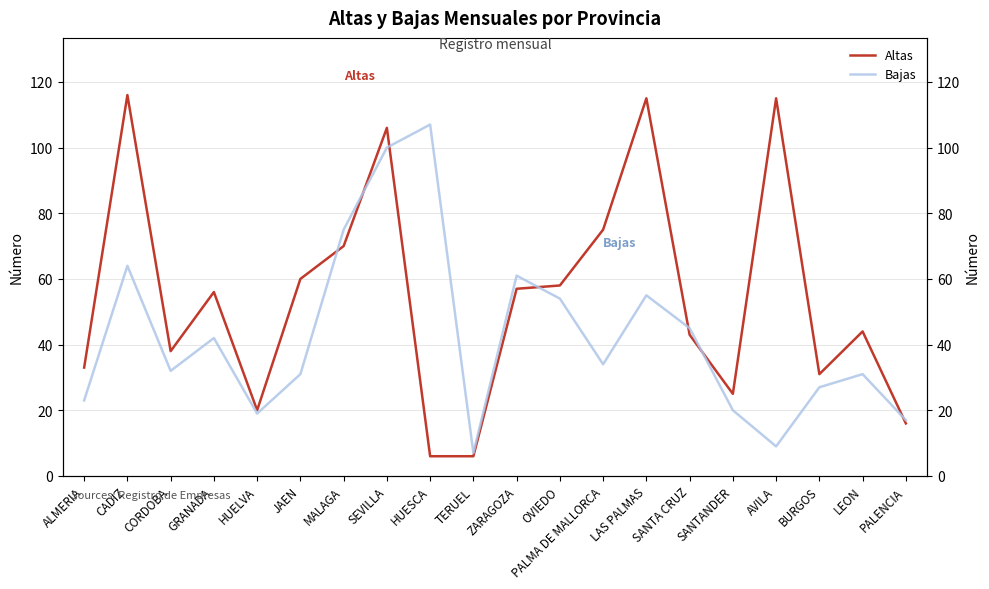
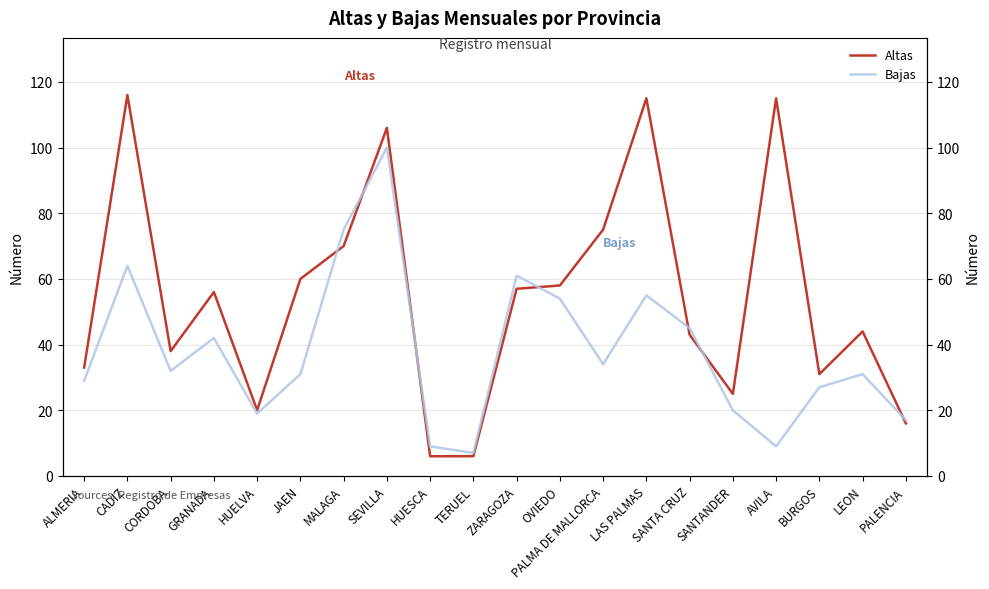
Bajas, ALMERIA: 23 -> 29
Bajas, HUESCA: 107 -> 9
